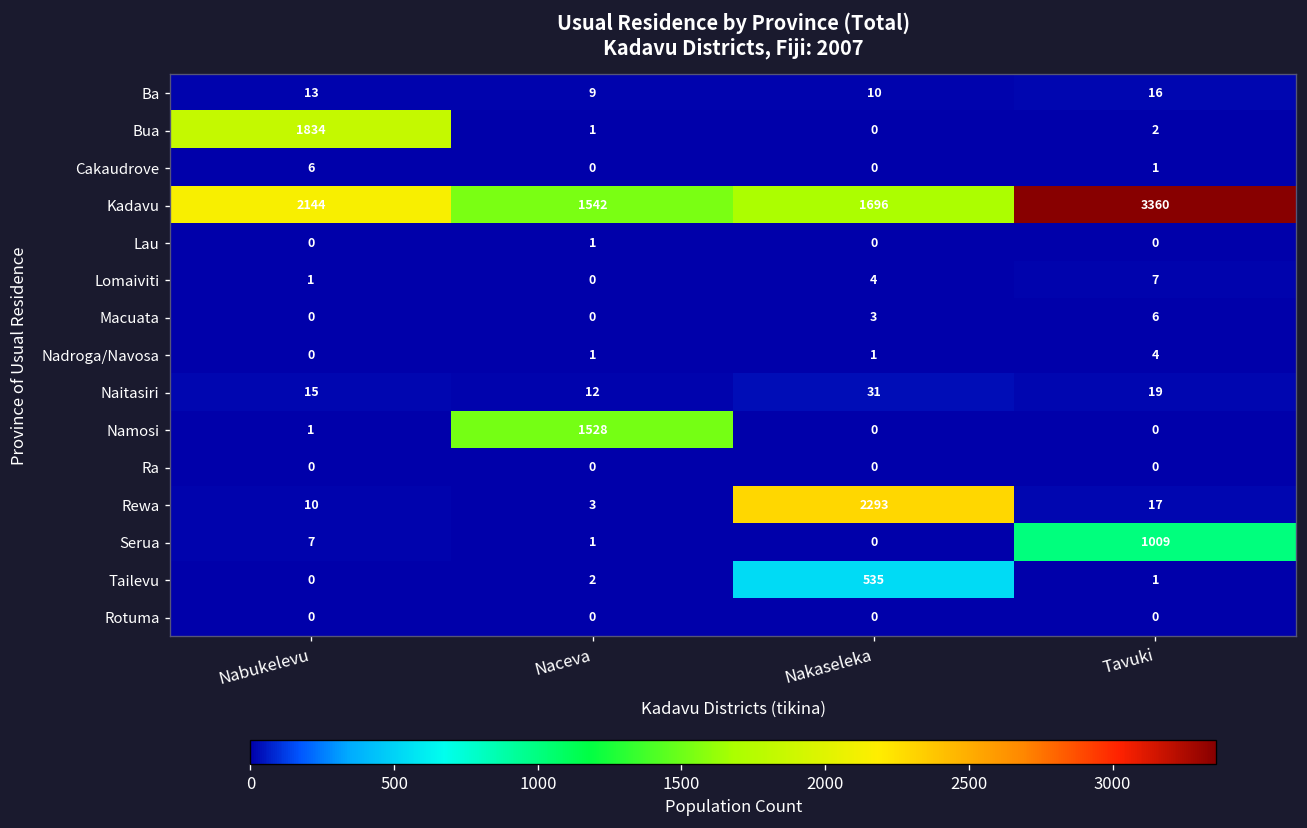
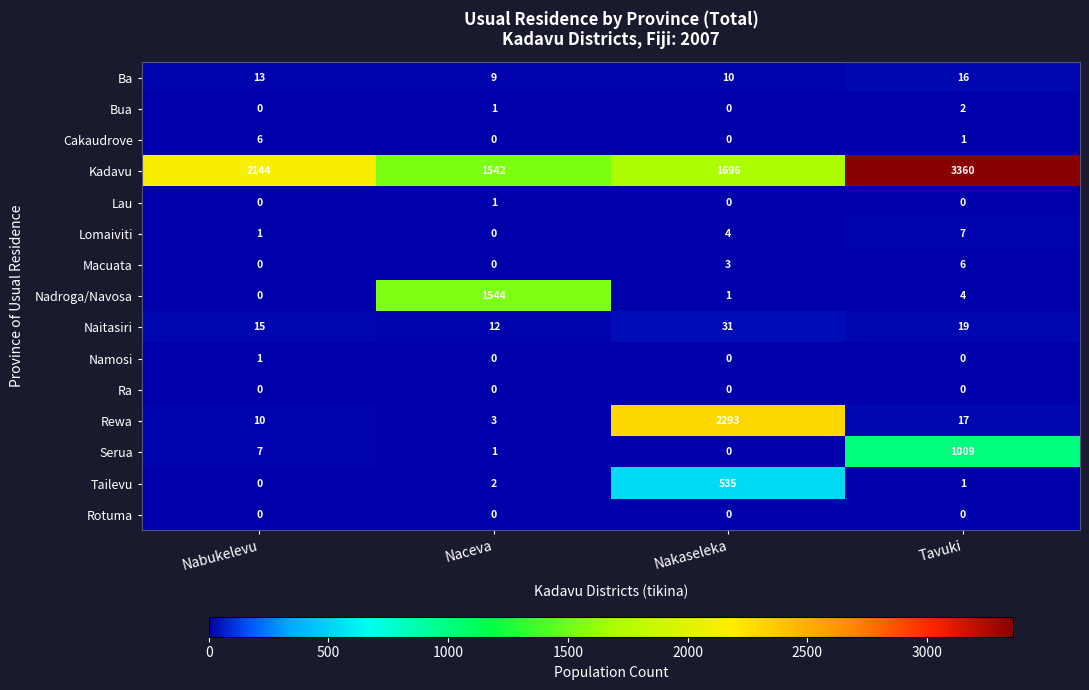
Bua, Nabukelevu: 1834 -> 0
Nadroga/Navosa, Naceva: 1 -> 1544
Namosi, Naceva: 1528 -> 0
